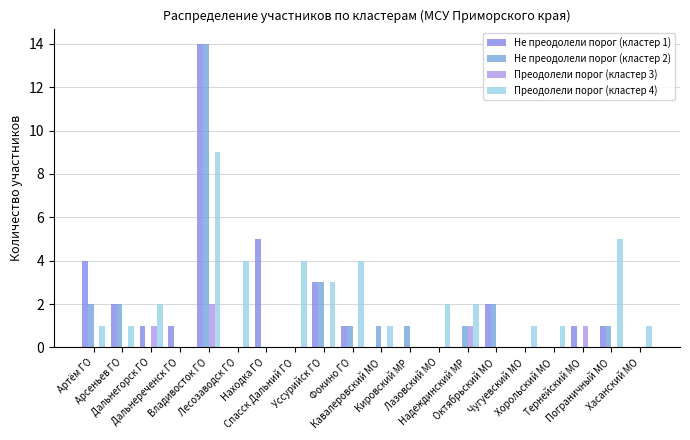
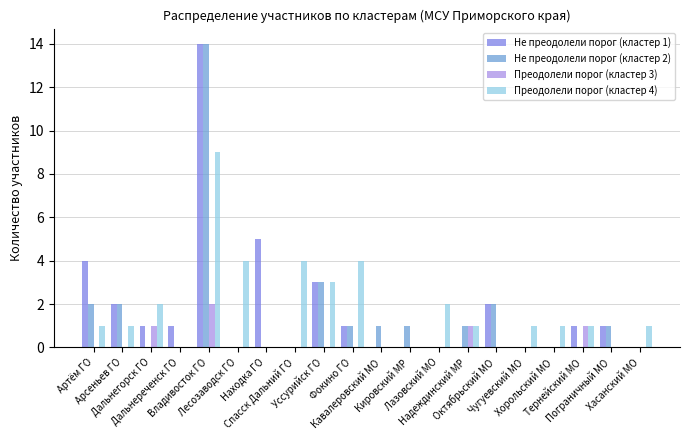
Преодолели порог (кластер 4), Кавалеровский МО: 1 -> 0
Преодолели порог (кластер 4), Надеждинский МР: 2 -> 1
Преодолели порог (кластер 4), Тернейский МО: 0 -> 1
Преодолели порог (кластер 4), Пограничный МО: 5 -> 0
